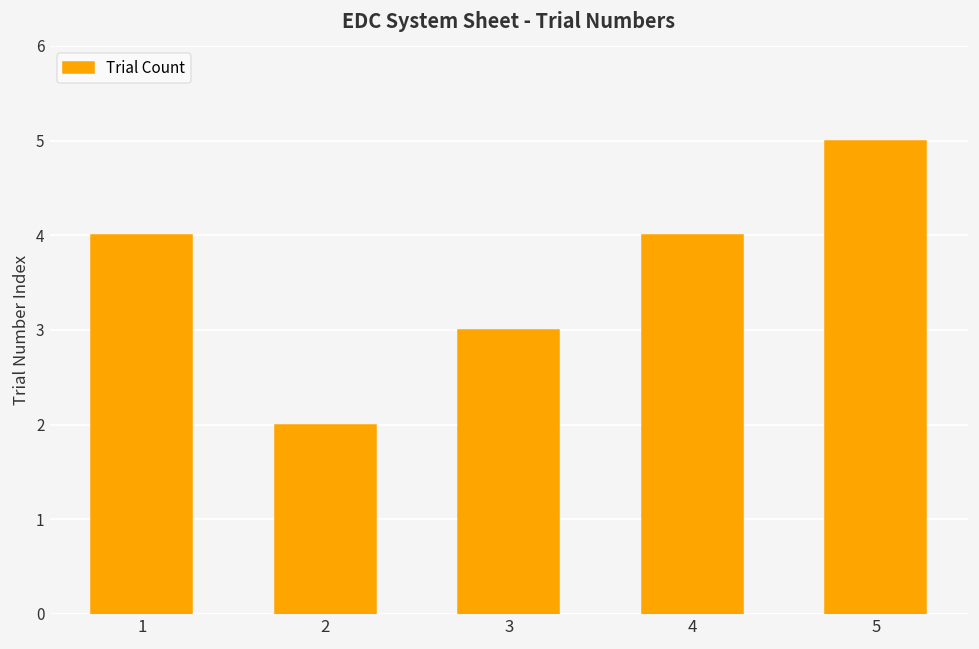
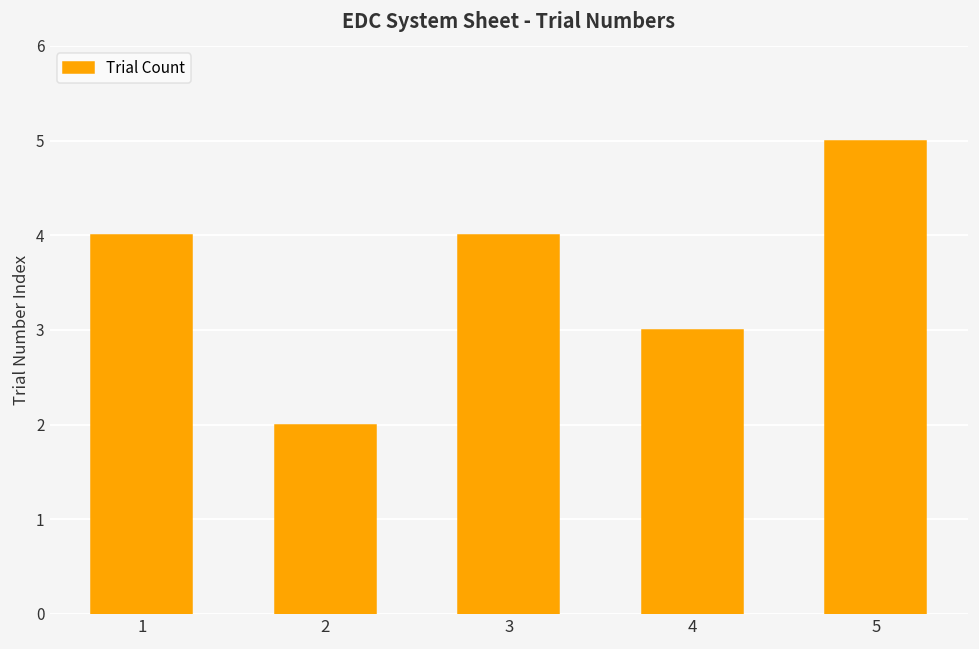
3: 3 -> 4
4: 4 -> 3
